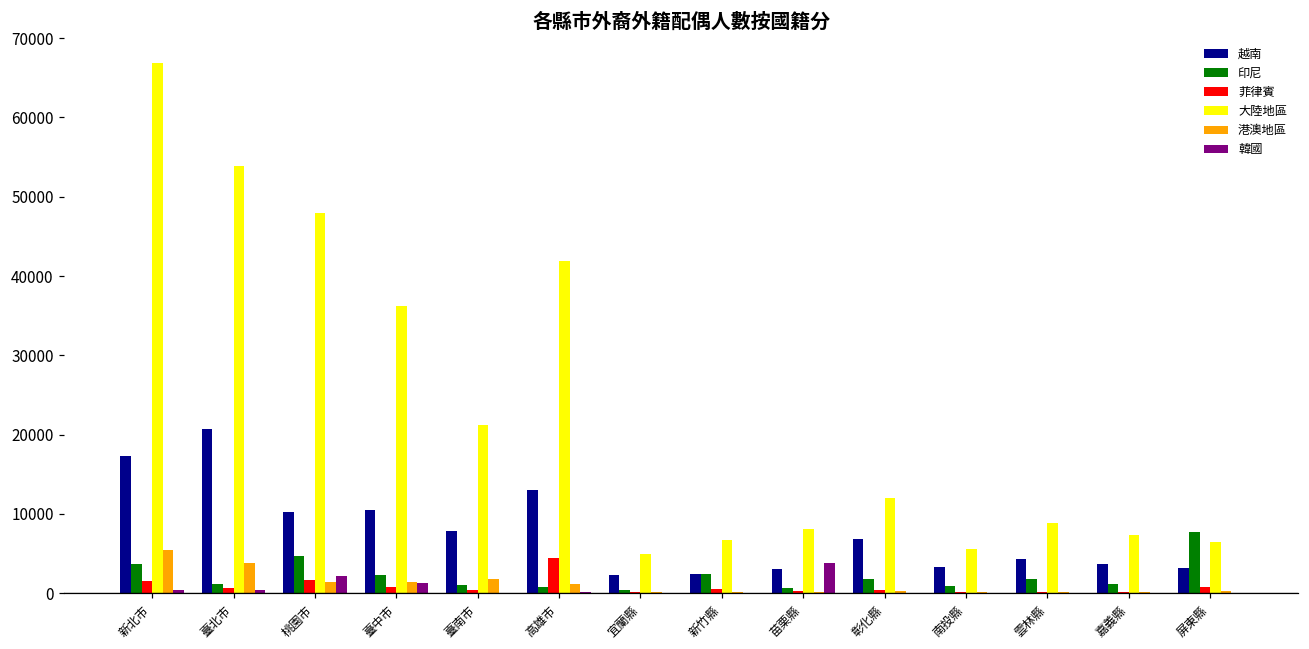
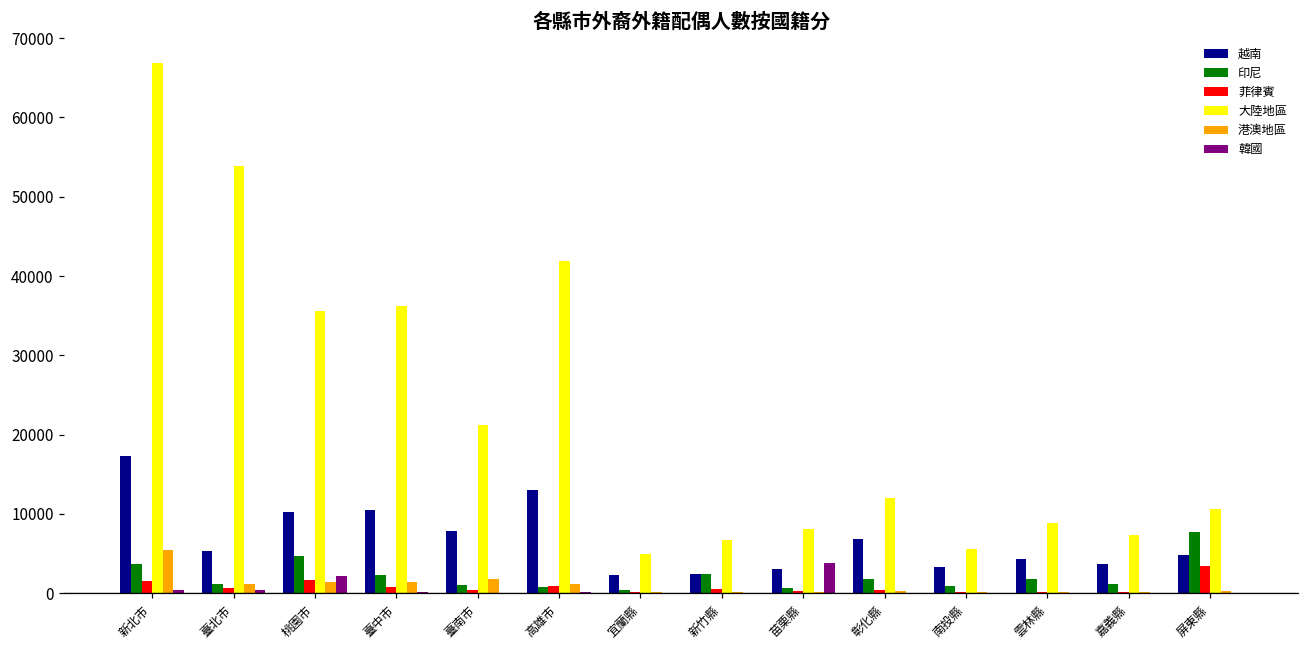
越南, 臺北市: 21000 -> 5000
港澳地區, 臺北市: 4000 -> 1000
大陸地區, 桃園市: 48000 -> 36000
韓國, 臺中市: 1000 -> 0
菲律賓, 高雄市: 4000 -> 1000
越南, 屏東縣: 3000 -> 5000
菲律賓, 屏東縣: 1000 -> 3000
大陸地區, 屏東縣: 6000 -> 11000
